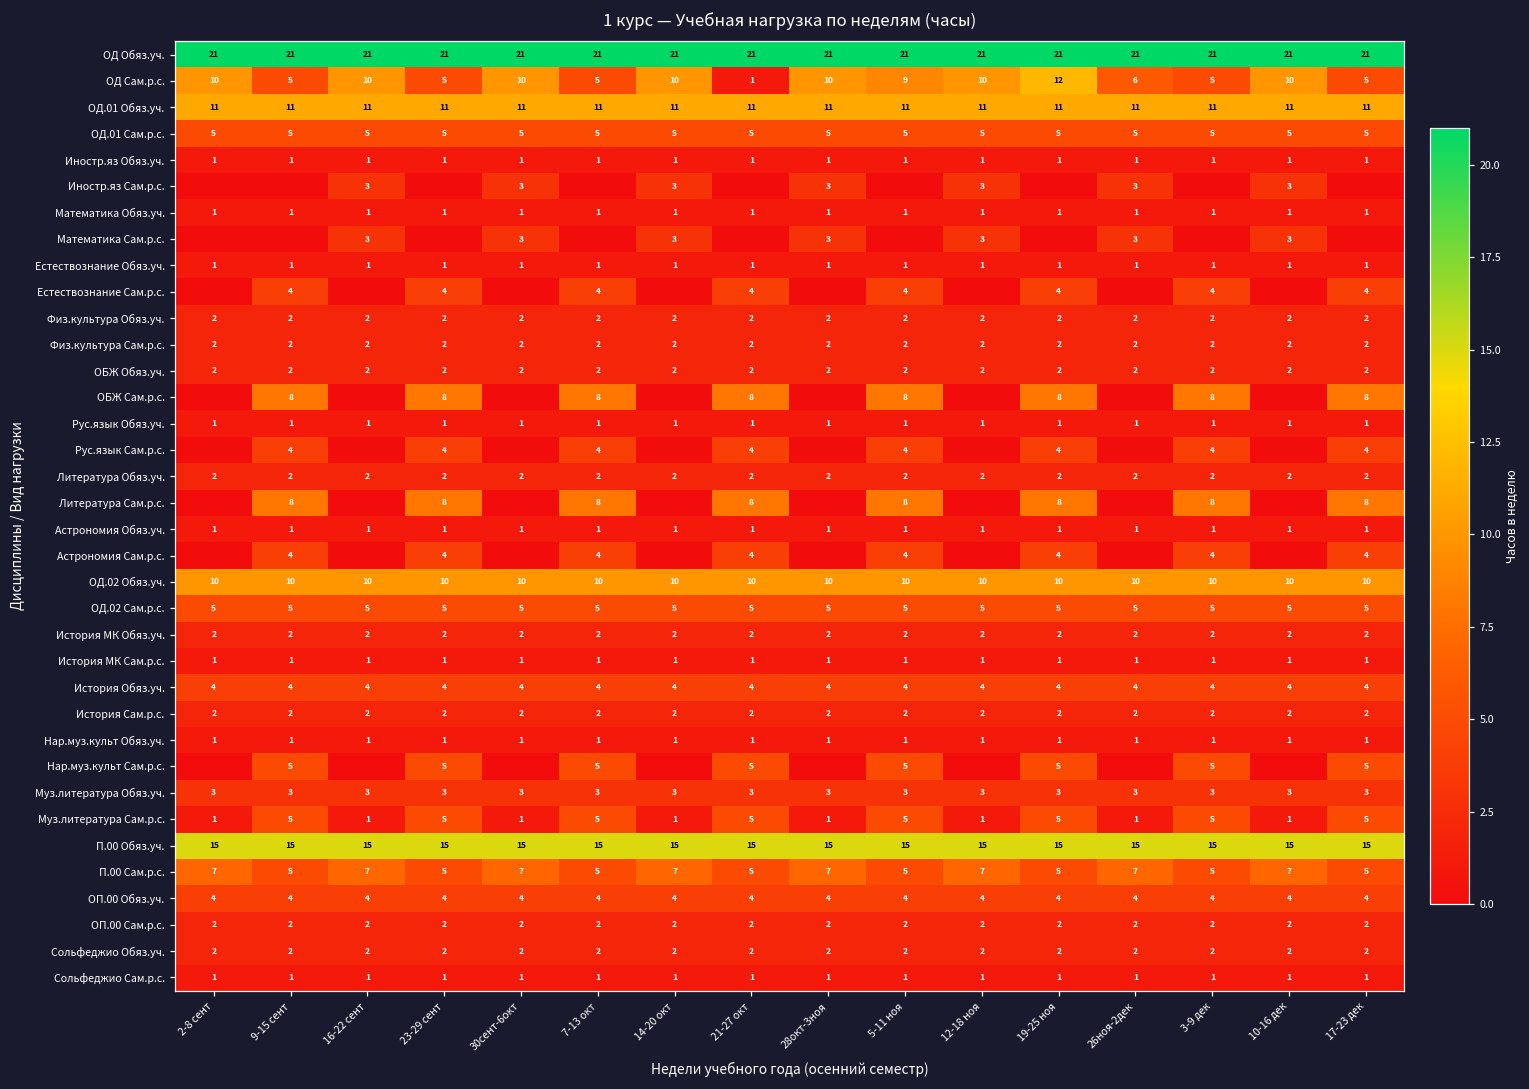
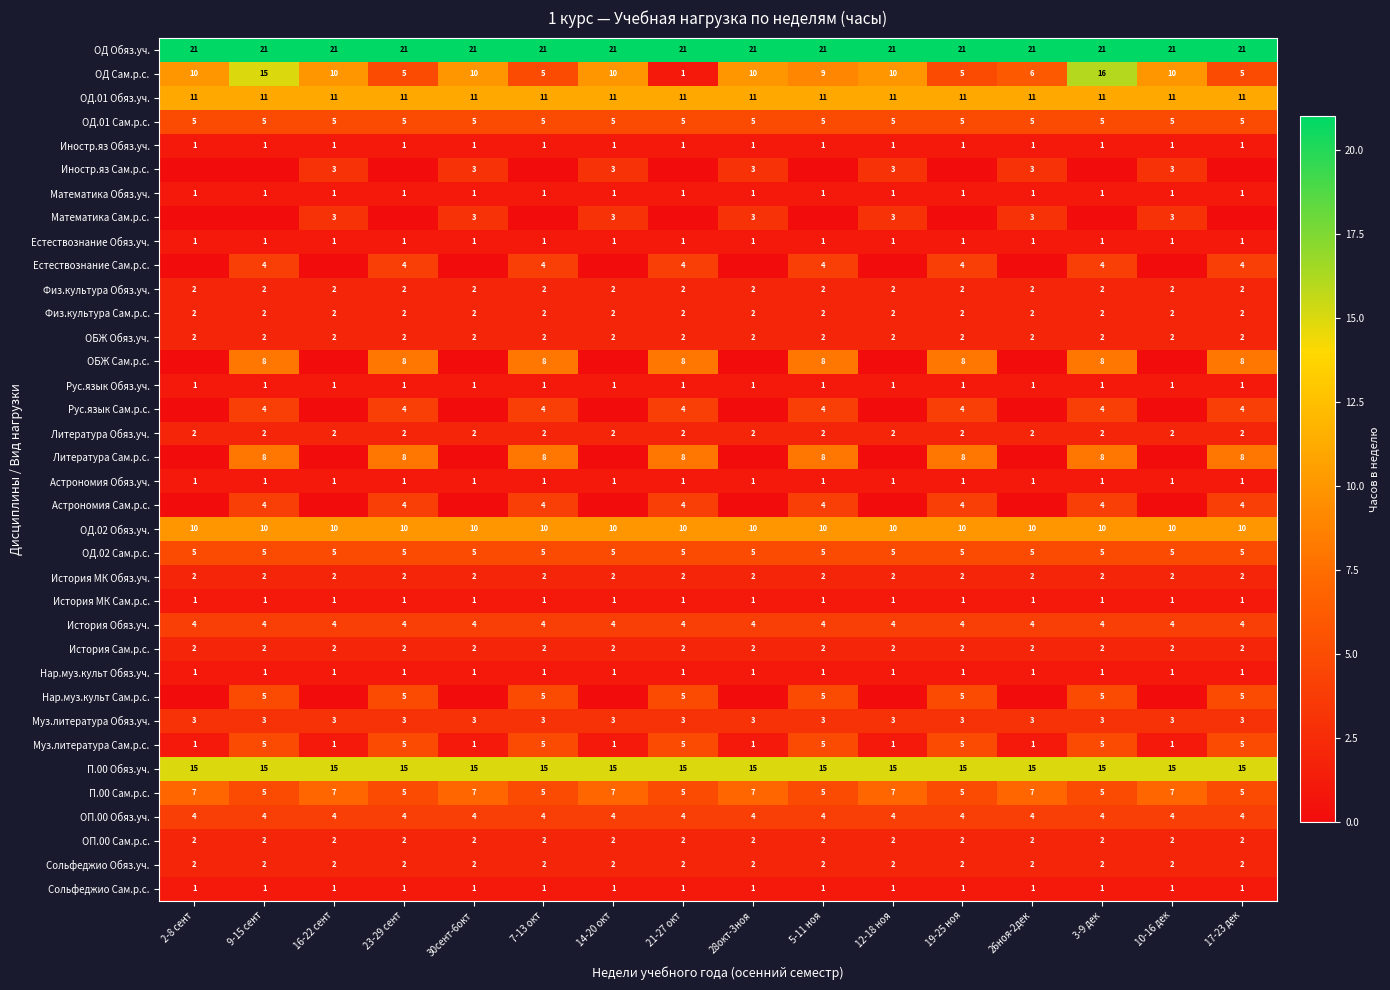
ОД Сам.р.с., 9-15 сент: 5 -> 15
ОД Сам.р.с., 19-25 ноя: 12 -> 5
ОД Сам.р.с., 3-9 дек: 5 -> 16
